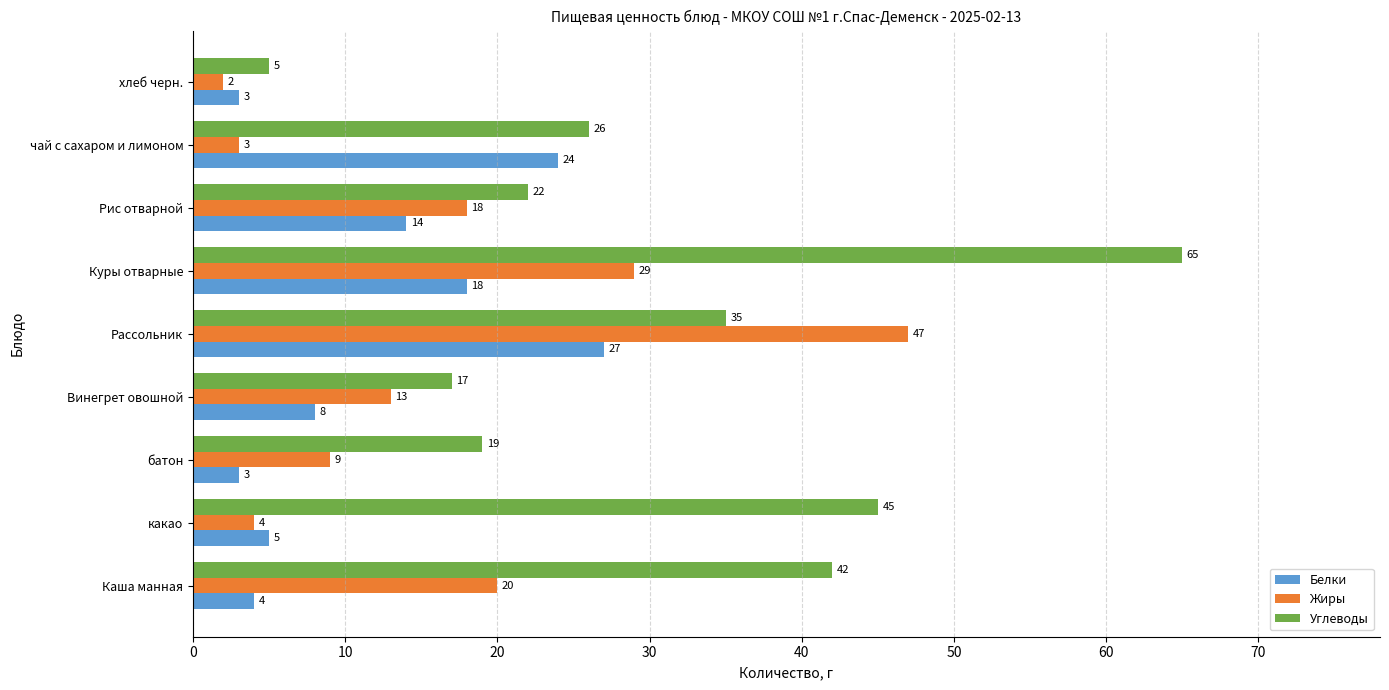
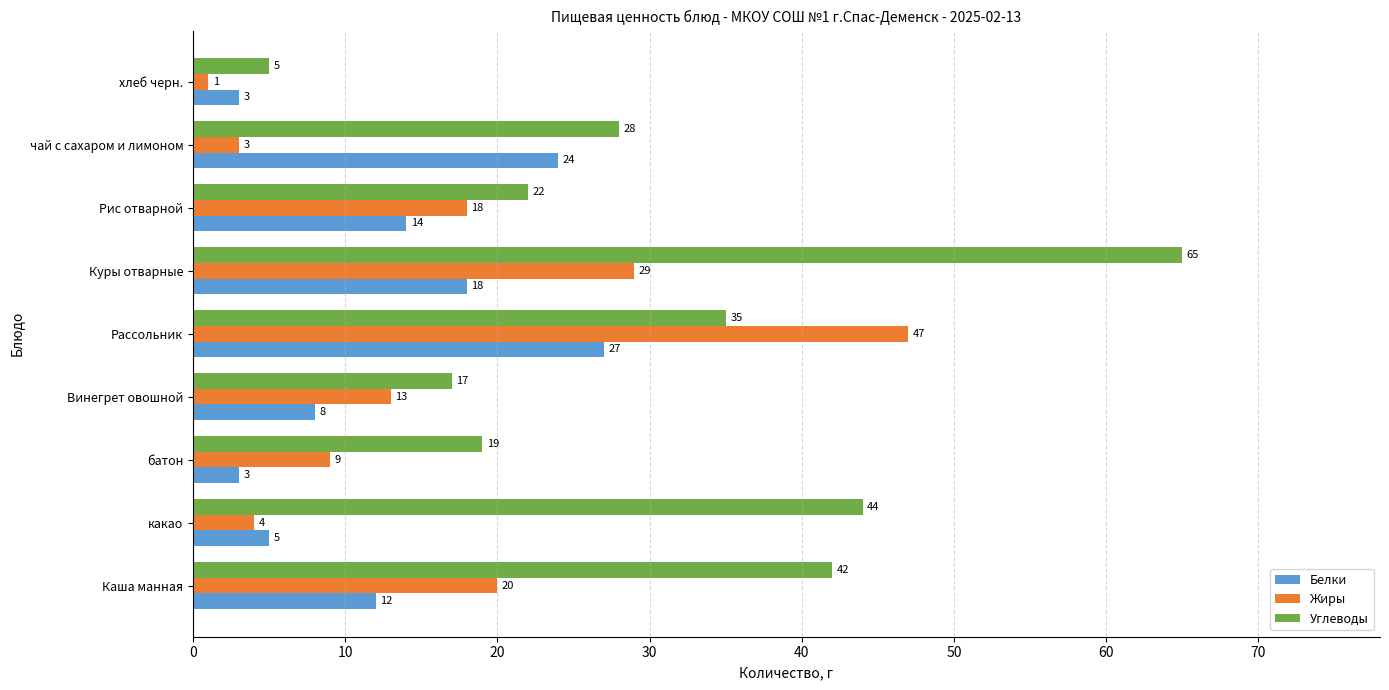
Жиры, хлеб черн.: 2 -> 1
Углеводы, чай с сахаром и лимоном: 26 -> 28
Углеводы, какао: 45 -> 44
Белки, Каша манная: 4 -> 12
